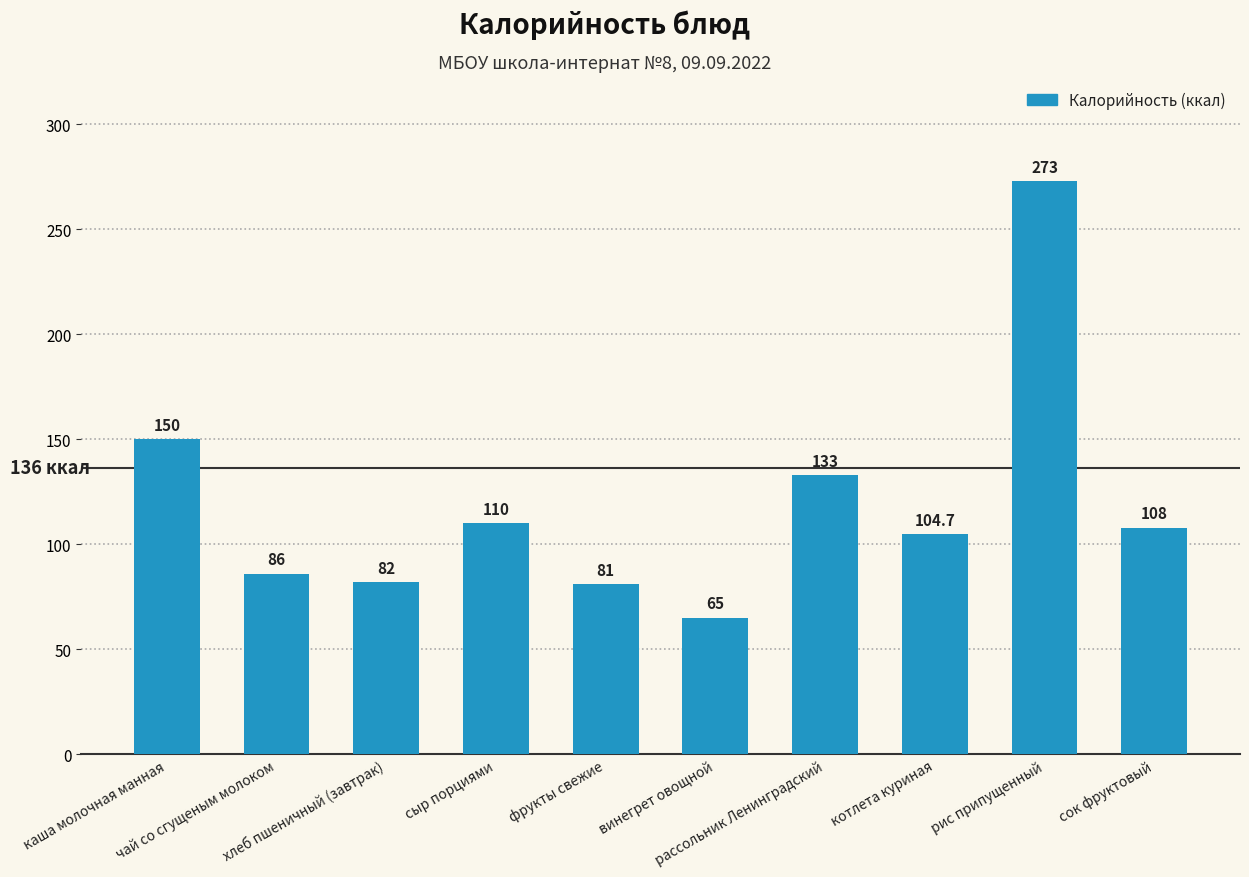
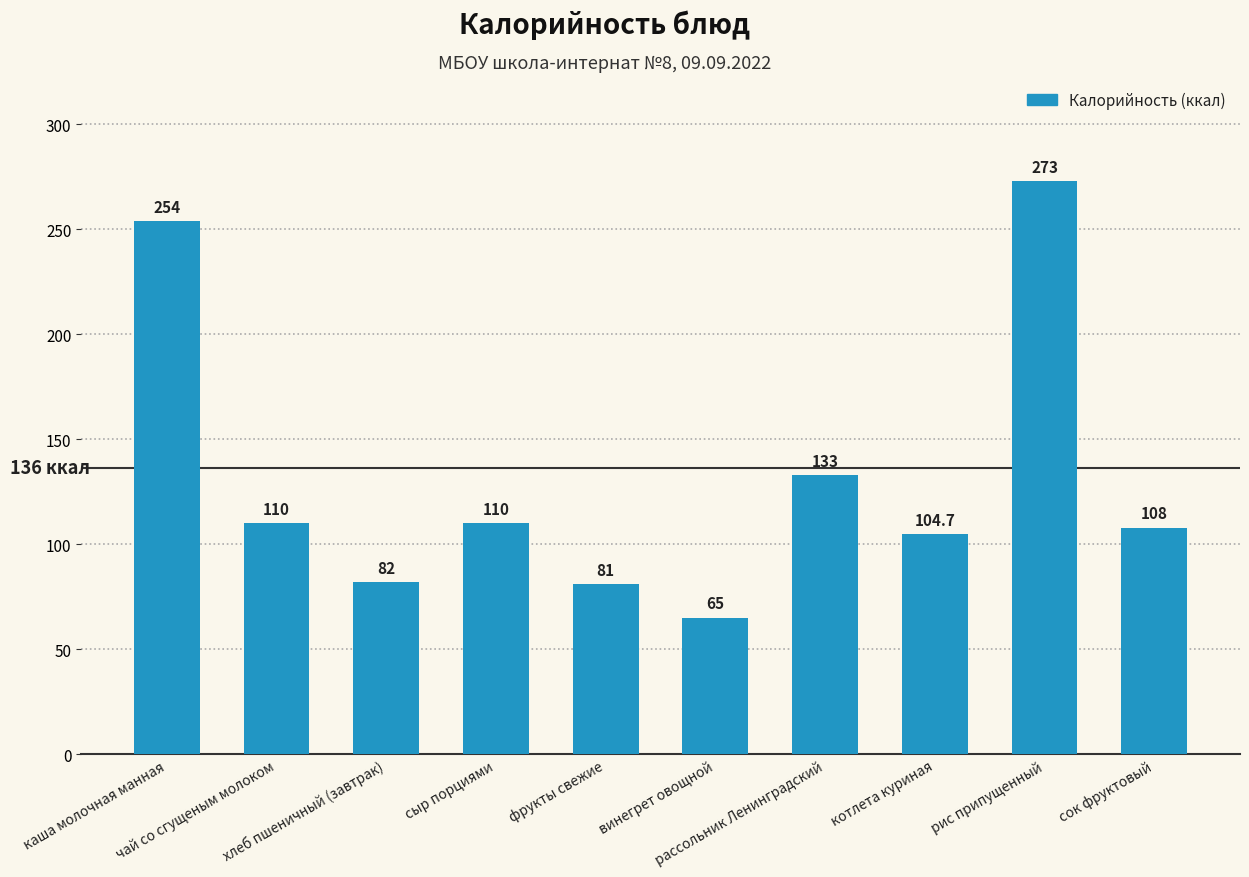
каша молочная манная: 150 -> 254
чай со сгущеным молоком: 86 -> 110
